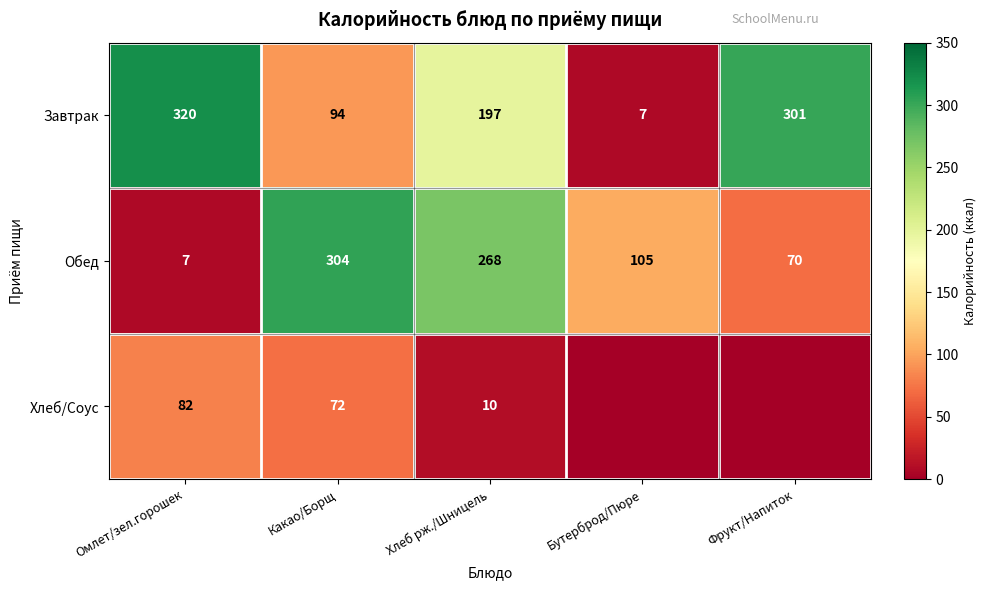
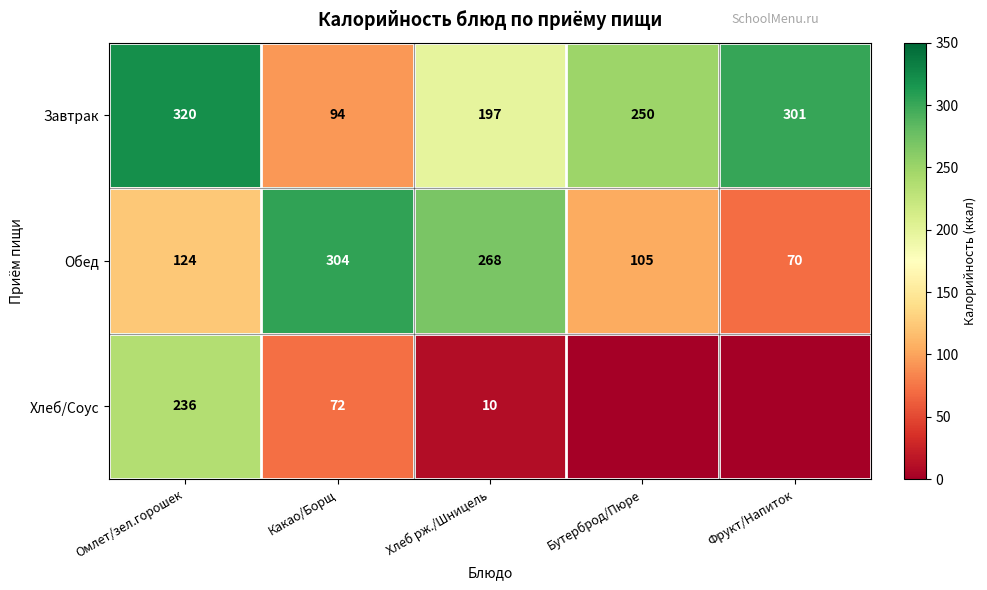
Завтрак, Бутерброд/Пюре: 7 -> 250
Обед, Омлет/зел.горошек: 7 -> 124
Хлеб/Соус, Омлет/зел.горошек: 82 -> 236
